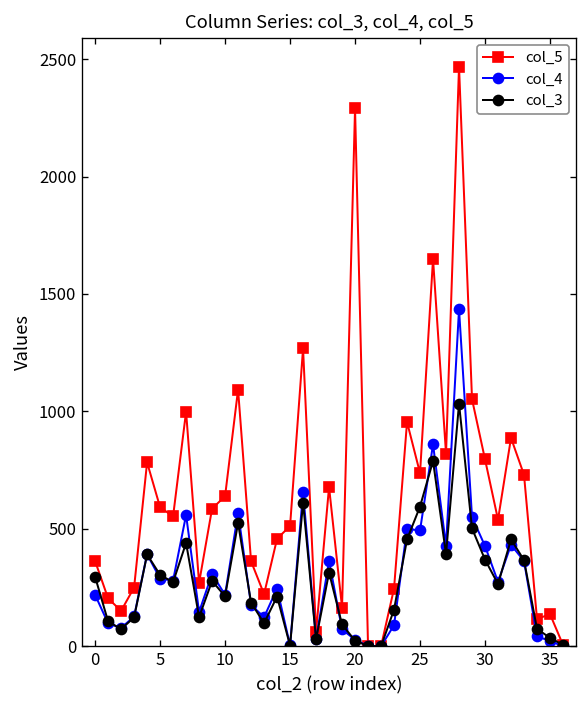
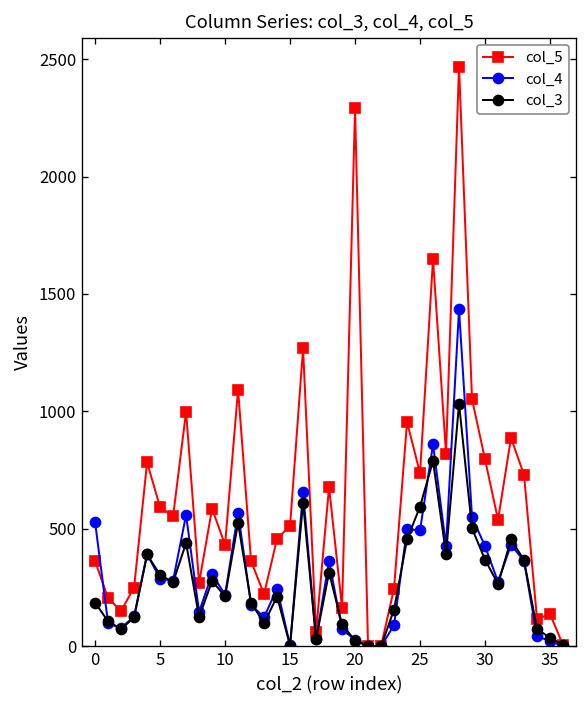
col_4, 0: 220 -> 530
col_3, 0: 300 -> 190
col_5, 10: 640 -> 430
